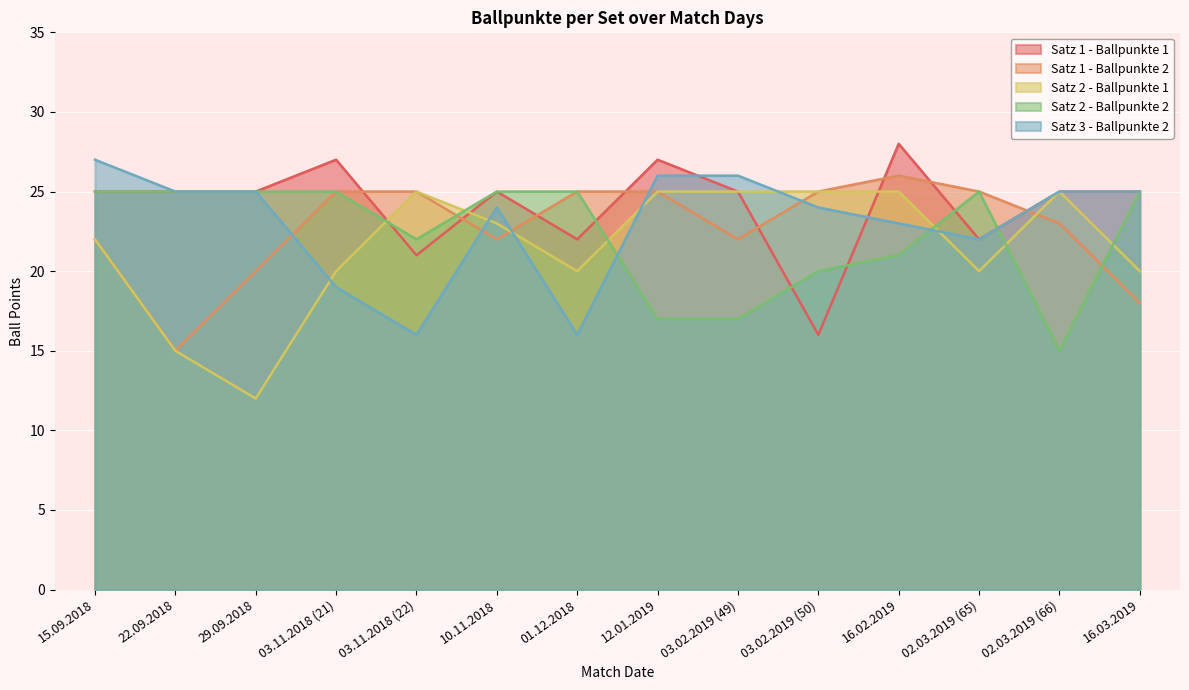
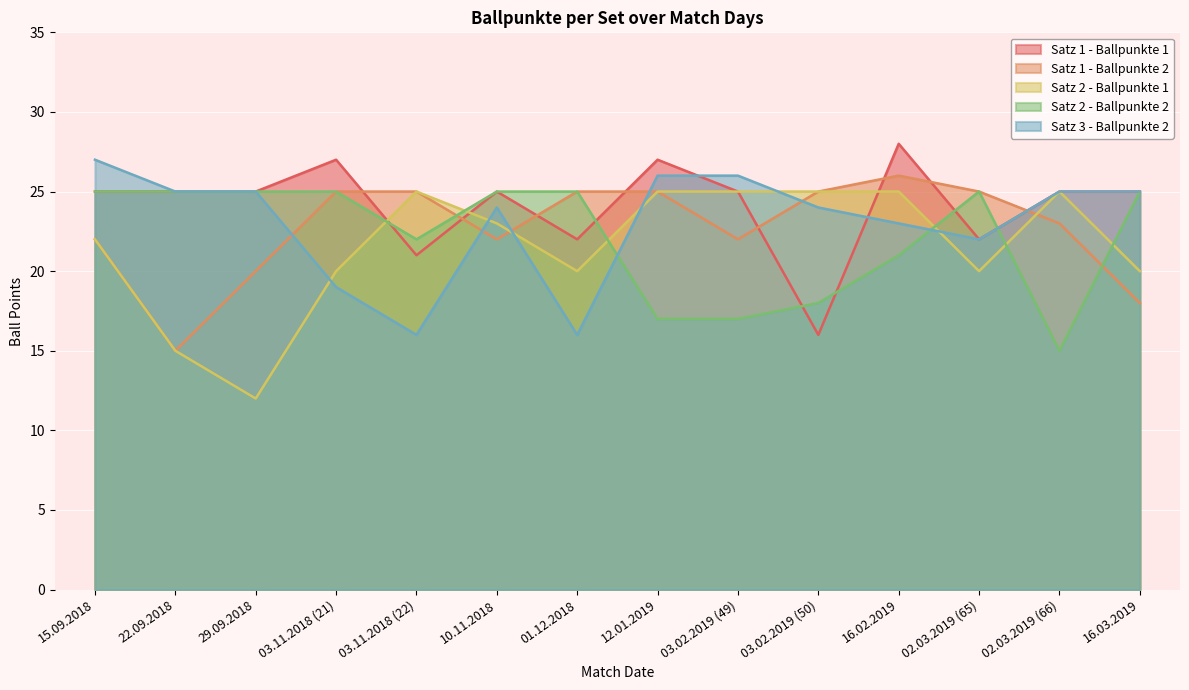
Satz 2 - Ballpunkte 2, 03.02.2019 (50): 20 -> 18
